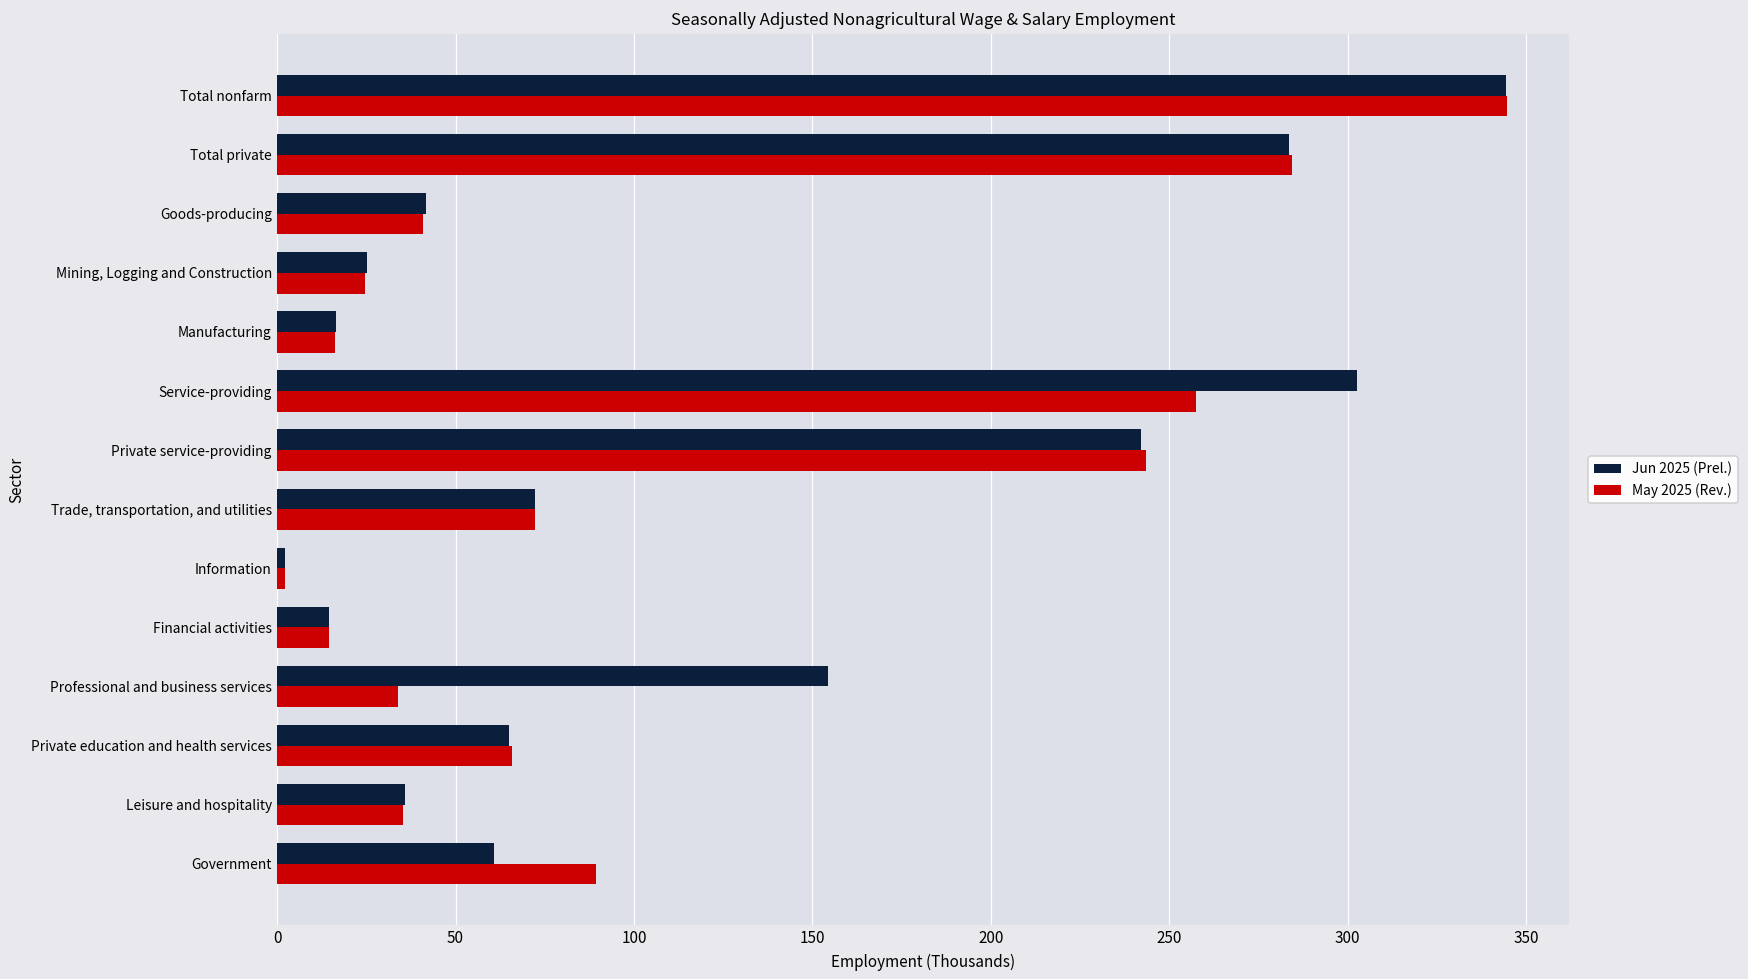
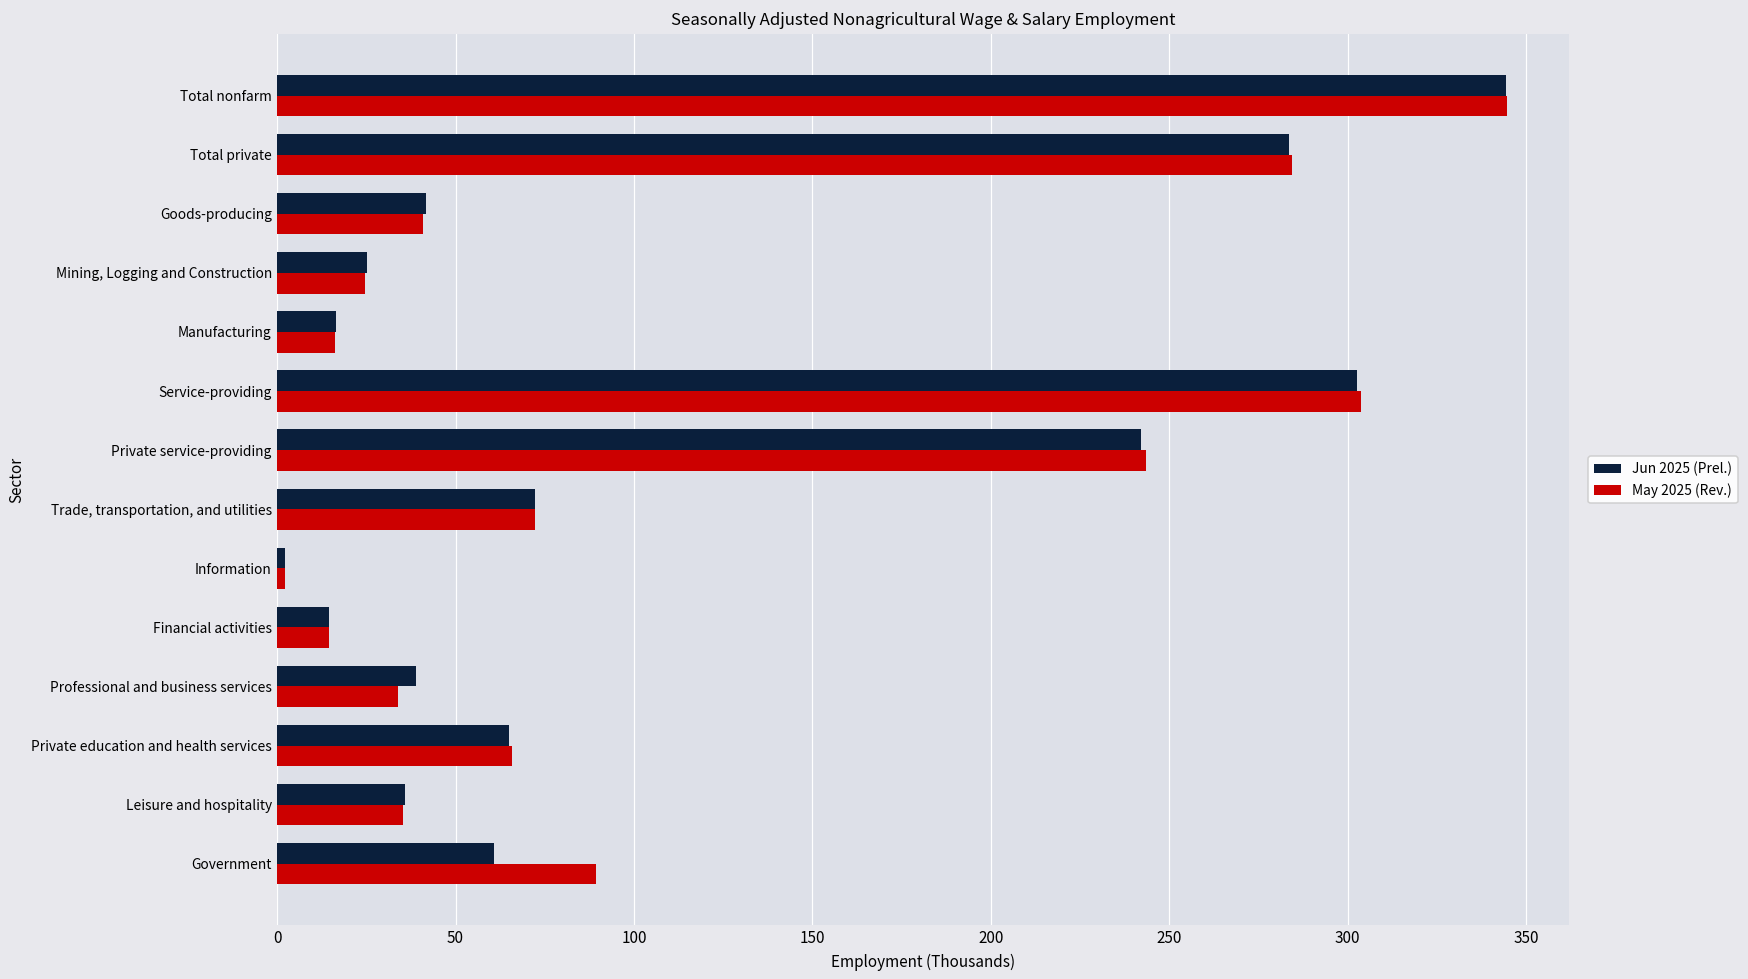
May 2025 (Rev.), Service-providing: 258 -> 304
Jun 2025 (Prel.), Professional and business services: 154 -> 39
